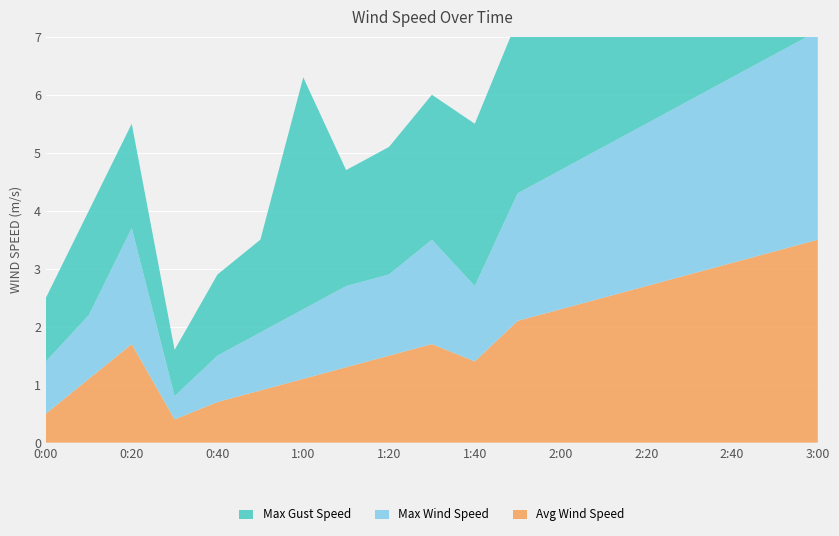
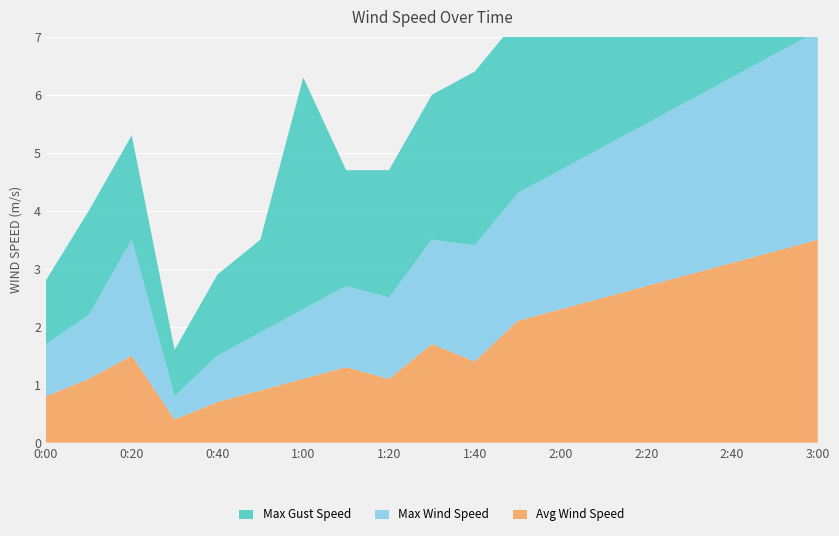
Avg Wind Speed, 0:00: 0.5 -> 0.8
Avg Wind Speed, 0:20: 1.7 -> 1.5
Avg Wind Speed, 1:20: 1.5 -> 1.1
Max Wind Speed, 1:40: 1.3 -> 2.0
Max Gust Speed, 1:40: 2.8 -> 3.0
